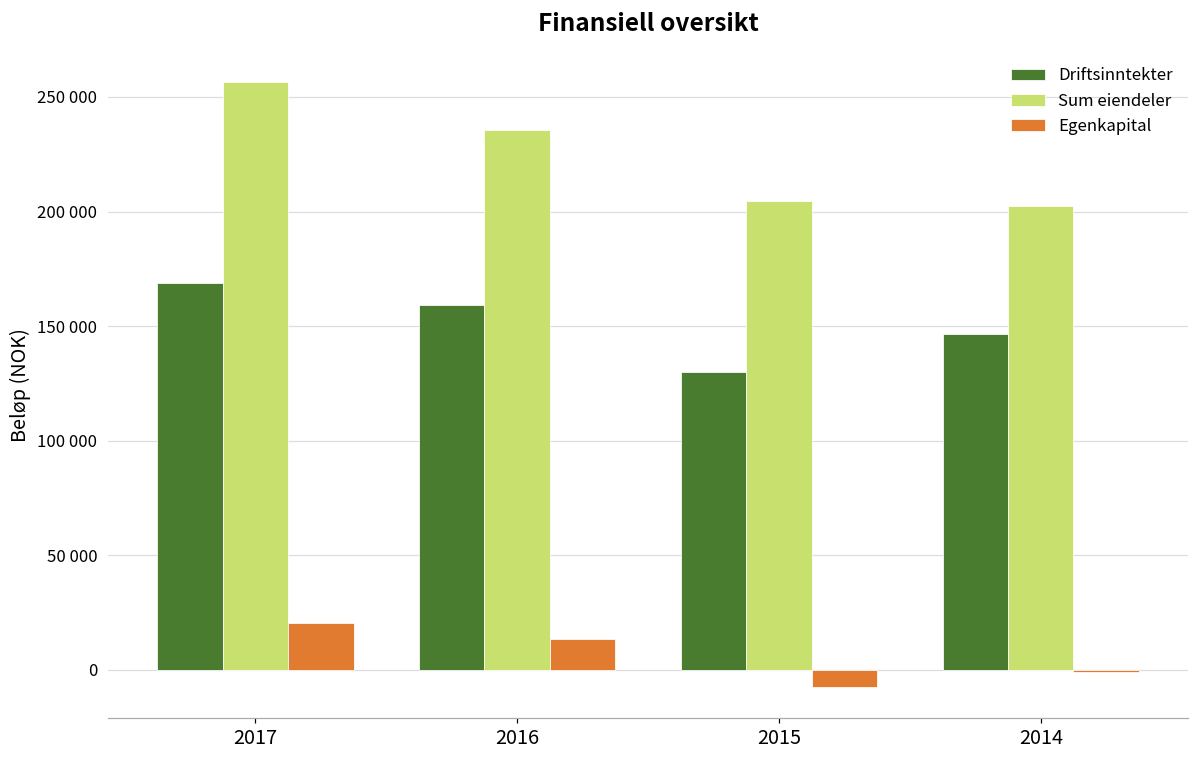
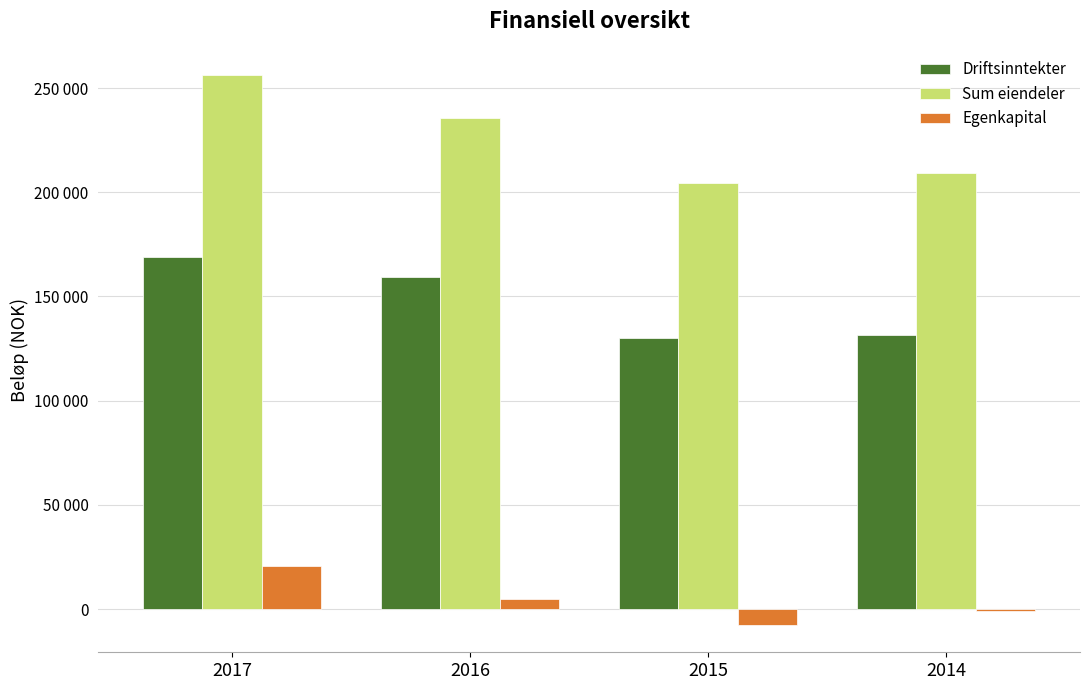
Egenkapital, 2016: 13000 -> 5000
Driftsinntekter, 2014: 146000 -> 131000
Sum eiendeler, 2014: 203000 -> 209000
